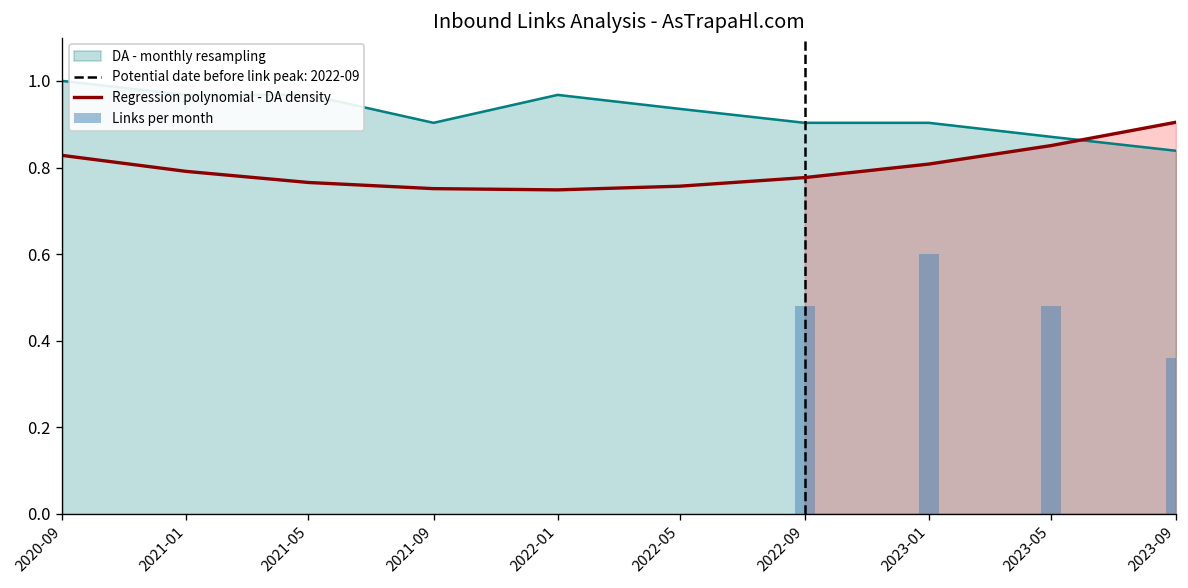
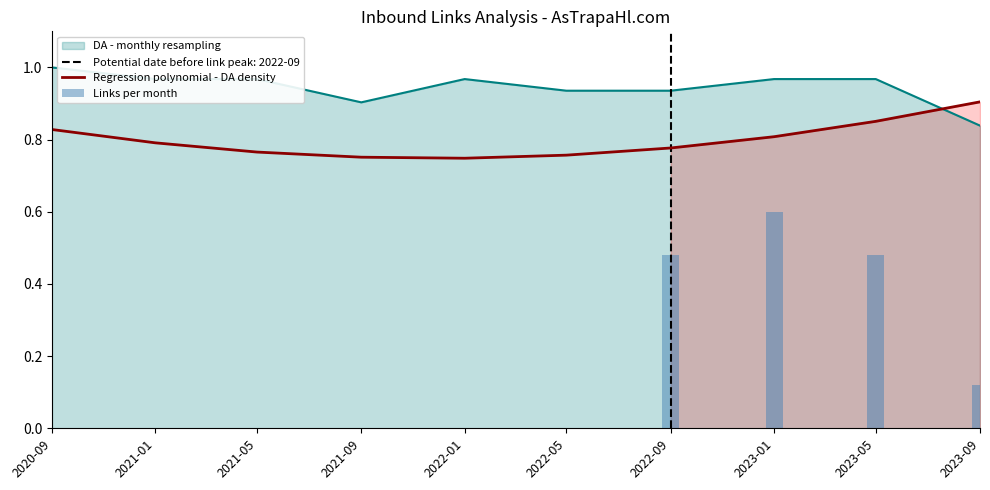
DA - monthly resampling, 2022-09: 0.90 -> 0.94
DA - monthly resampling, 2023-01: 0.90 -> 0.97
DA - monthly resampling, 2023-05: 0.87 -> 0.97
Links per month, 2023-09: 0.36 -> 0.12
